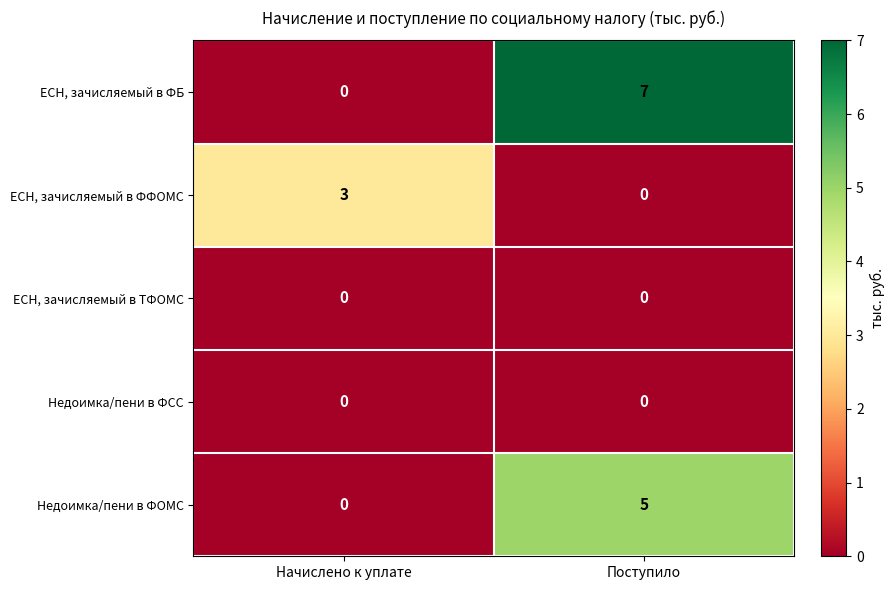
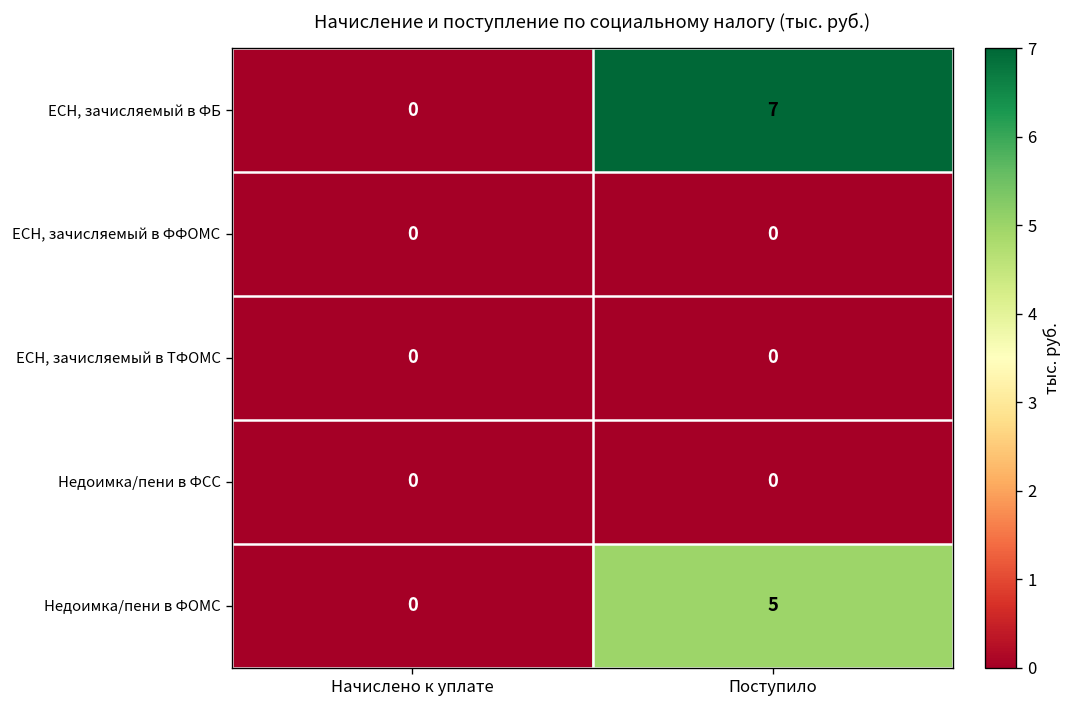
ЕСН, зачисляемый в ФФОМС, Начислено к уплате: 3 -> 0
